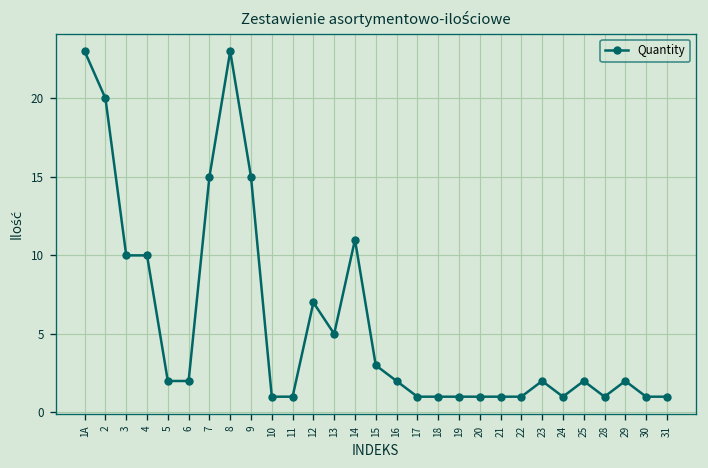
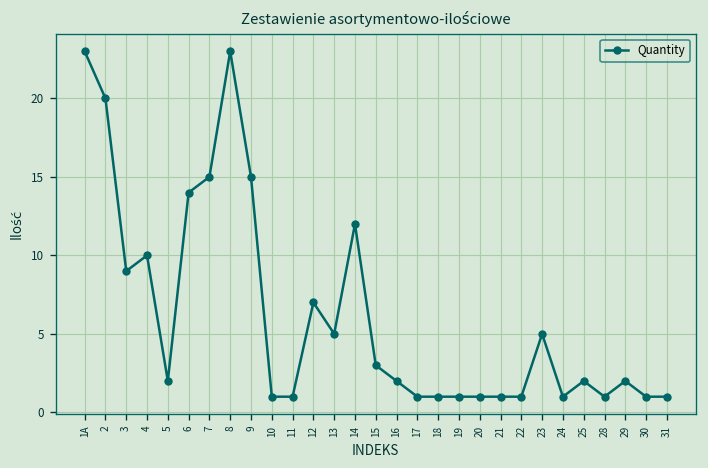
3: 10 -> 9
6: 2 -> 14
14: 11 -> 12
23: 2 -> 5
